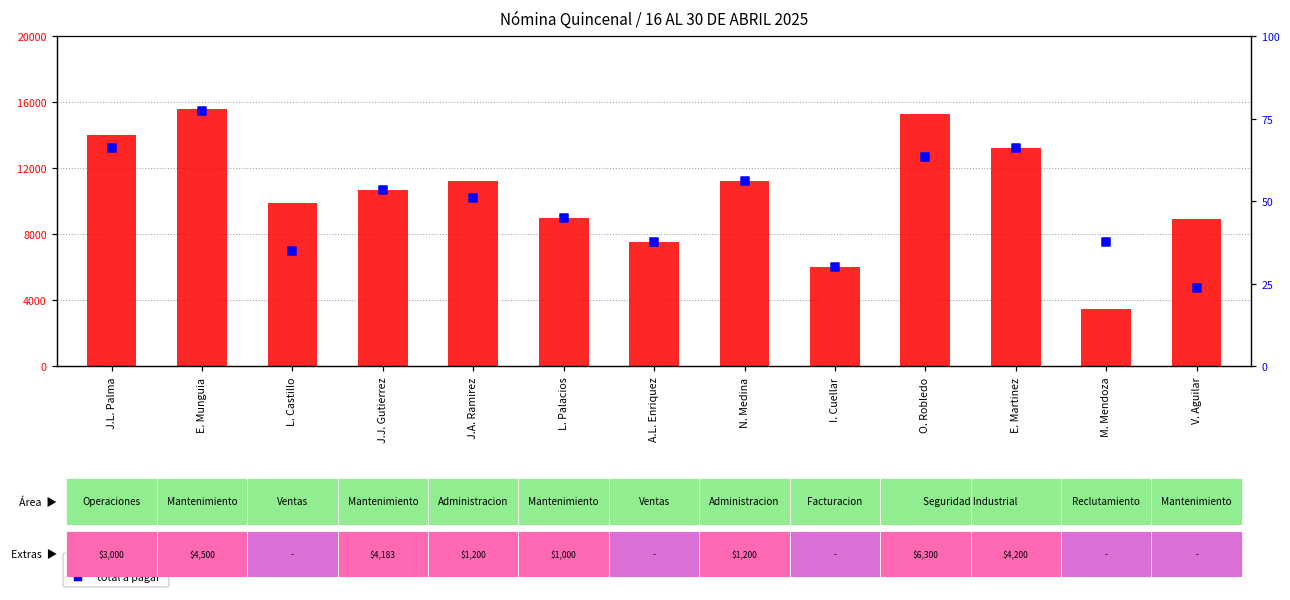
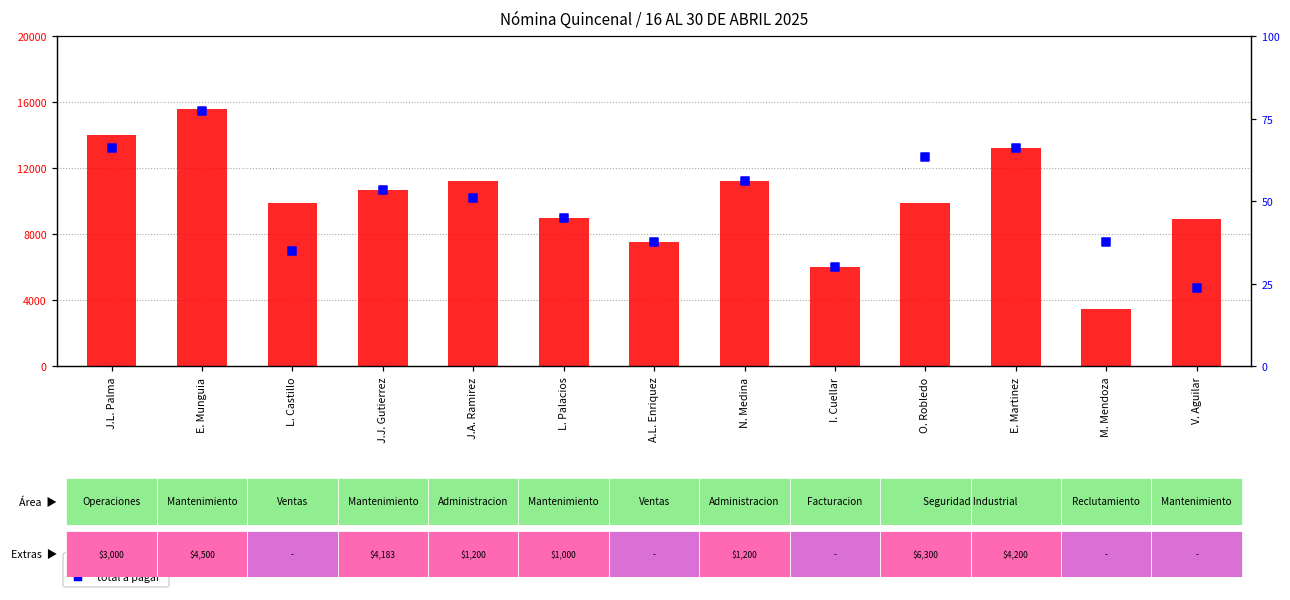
total ingresos, O. Robledo: 15300 -> 9900
